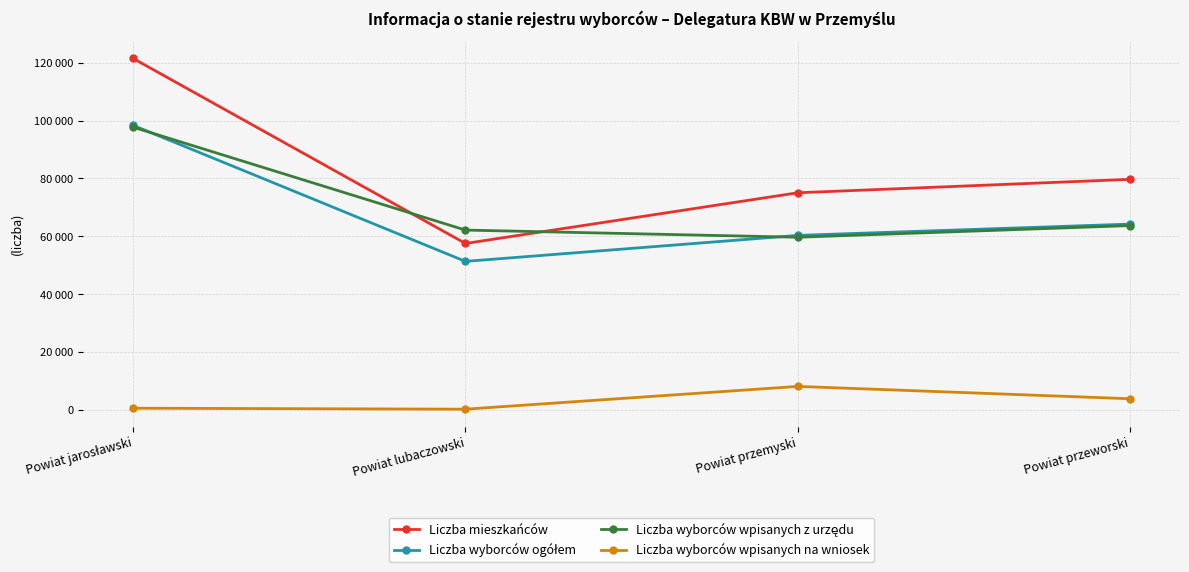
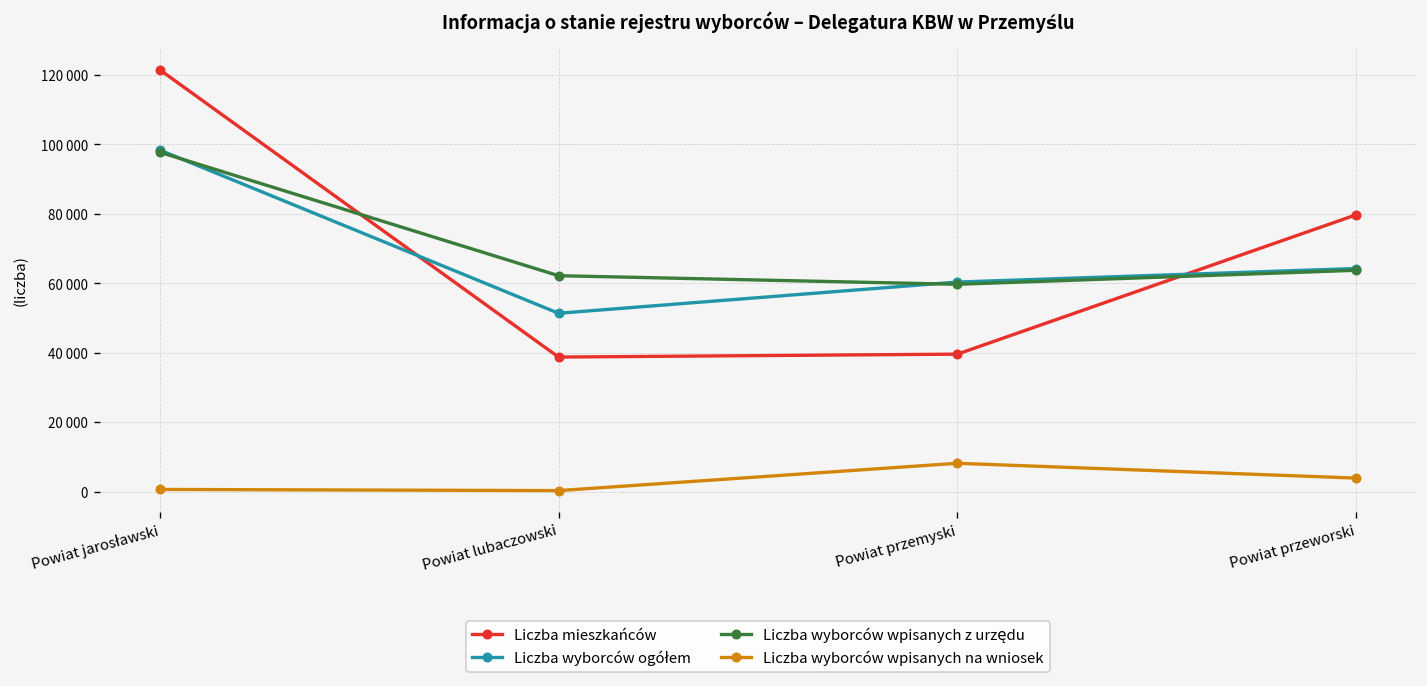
Liczba mieszkańców, Powiat lubaczowski: 58000 -> 39000
Liczba mieszkańców, Powiat przemyski: 75000 -> 40000
